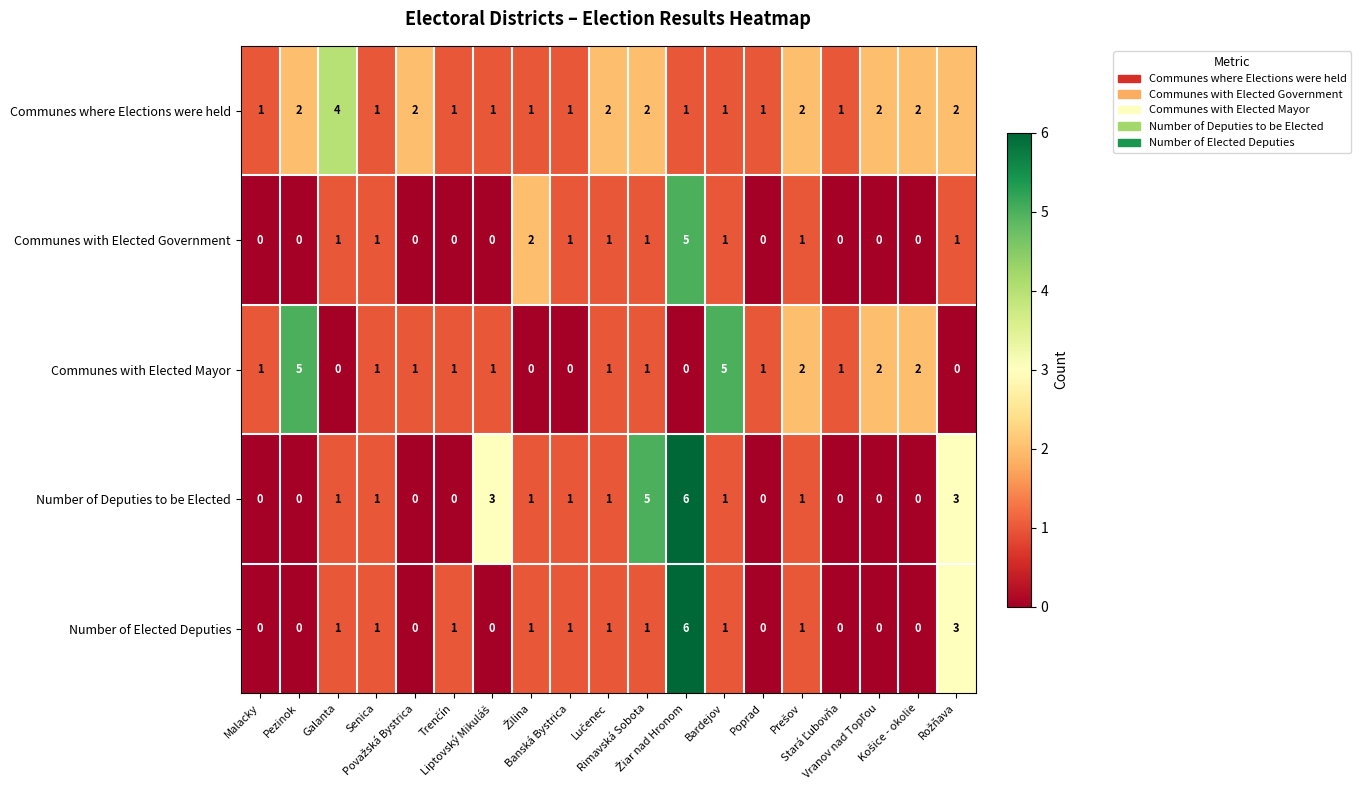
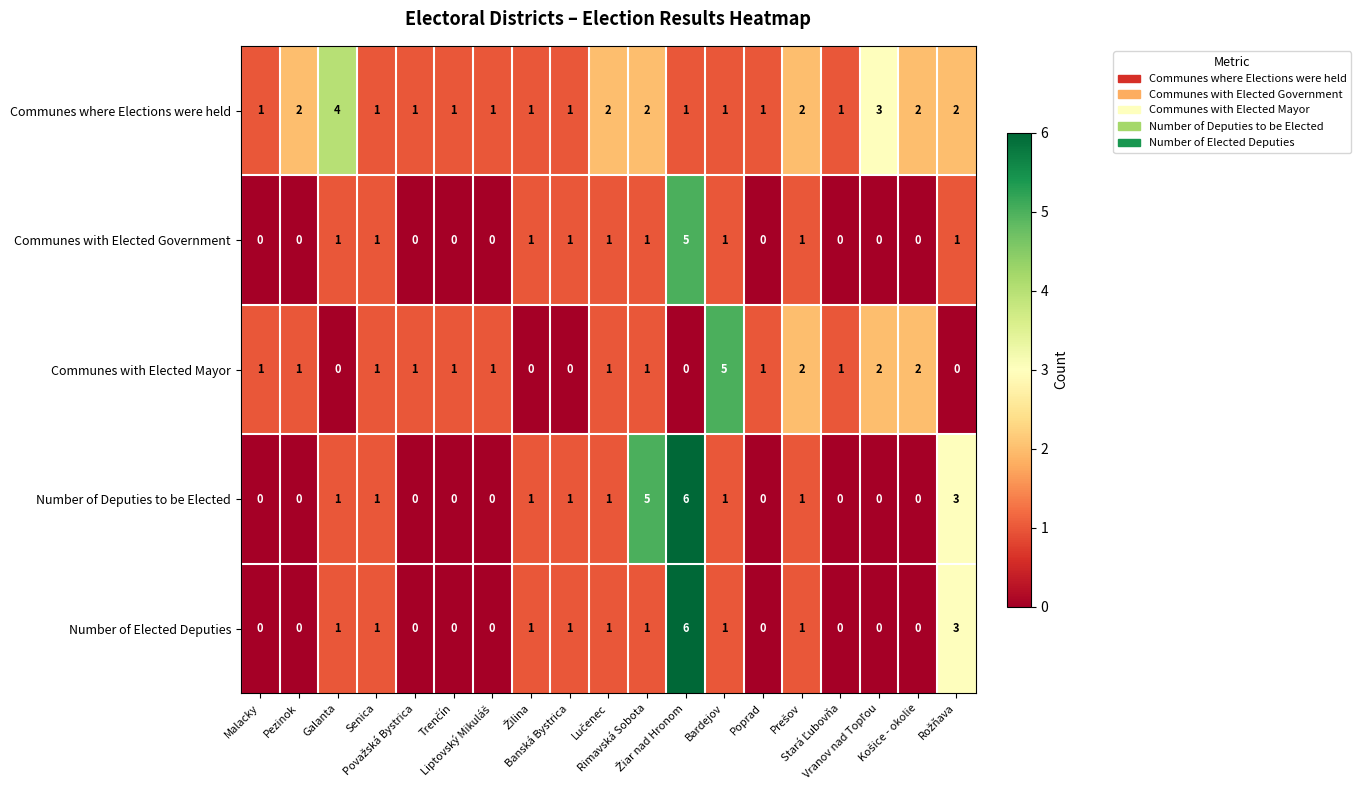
Communes where Elections were held, Považská Bystrica: 2 -> 1
Communes where Elections were held, Vranov nad Topľou: 2 -> 3
Communes with Elected Government, Žilina: 2 -> 1
Communes with Elected Mayor, Pezinok: 5 -> 1
Number of Deputies to be Elected, Liptovský Mikuláš: 3 -> 0
Number of Elected Deputies, Trenčín: 1 -> 0
